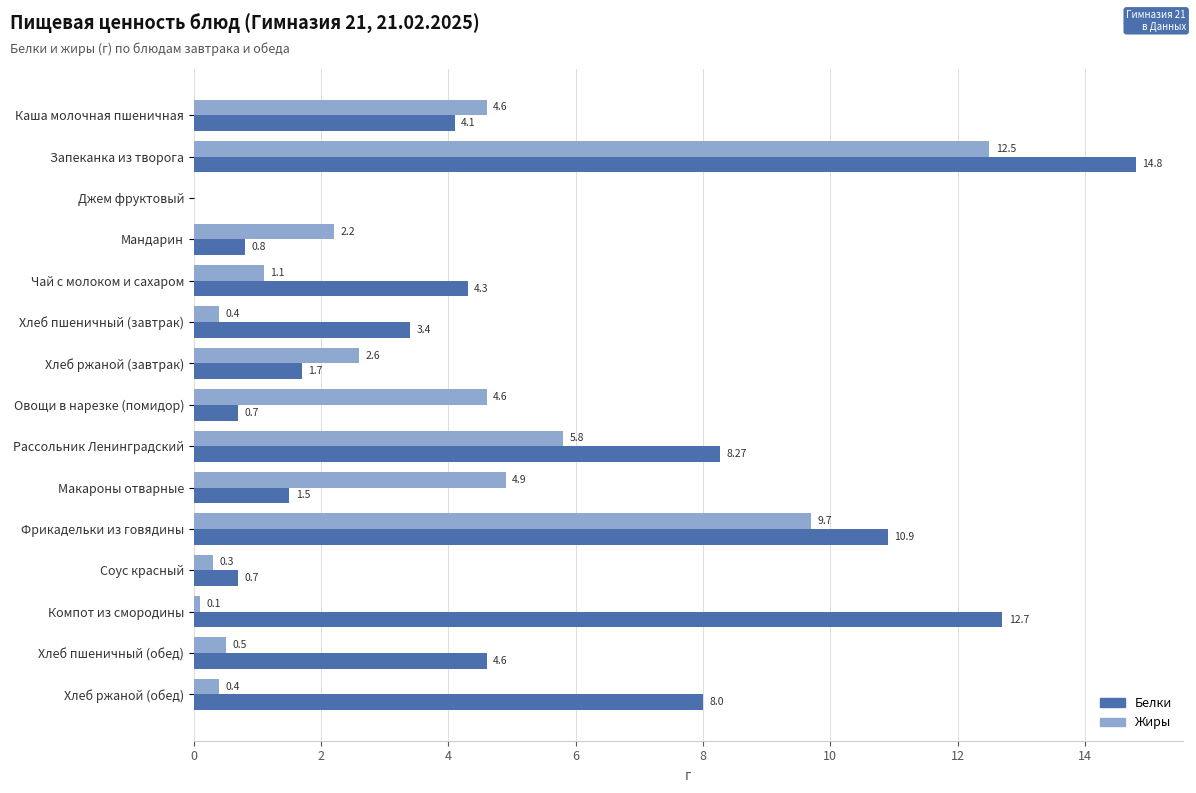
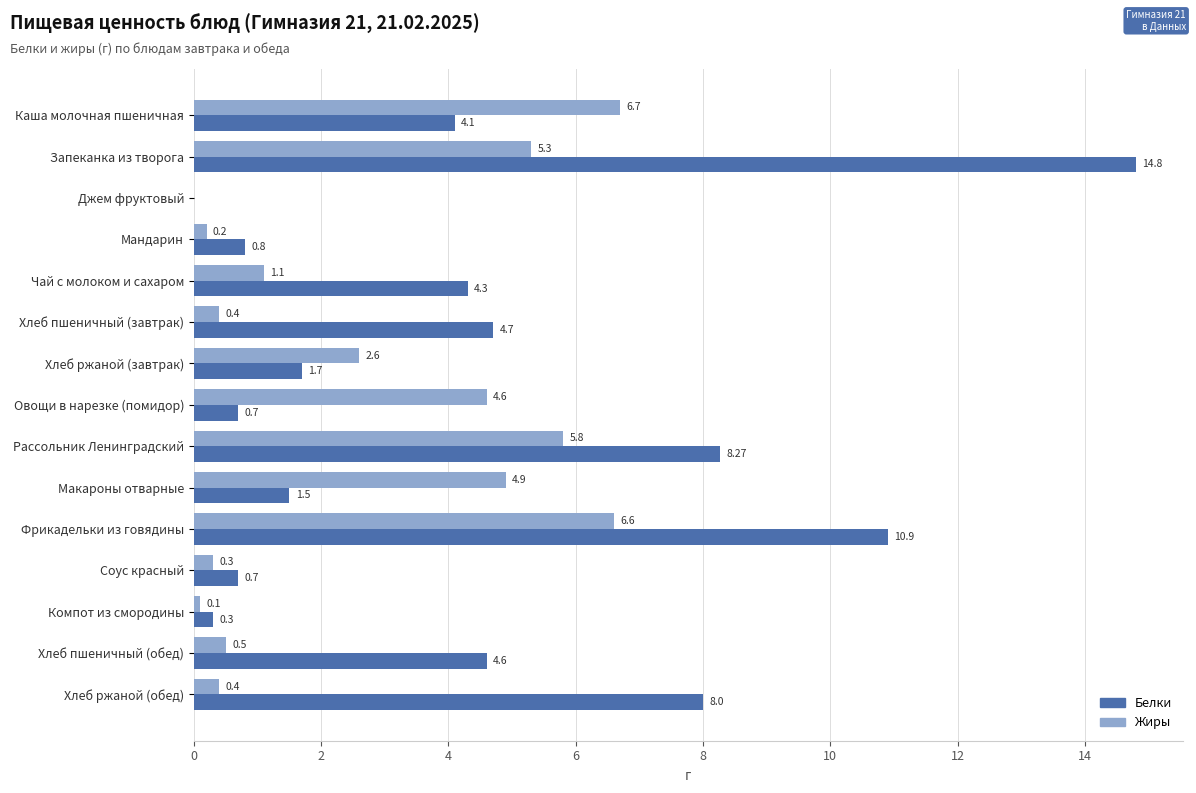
Жиры, Каша молочная пшеничная: 4.6 -> 6.7
Жиры, Запеканка из творога: 12.5 -> 5.3
Жиры, Мандарин: 2.2 -> 0.2
Белки, Хлеб пшеничный (завтрак): 3.4 -> 4.7
Жиры, Фрикадельки из говядины: 9.7 -> 6.6
Белки, Компот из смородины: 12.7 -> 0.3
